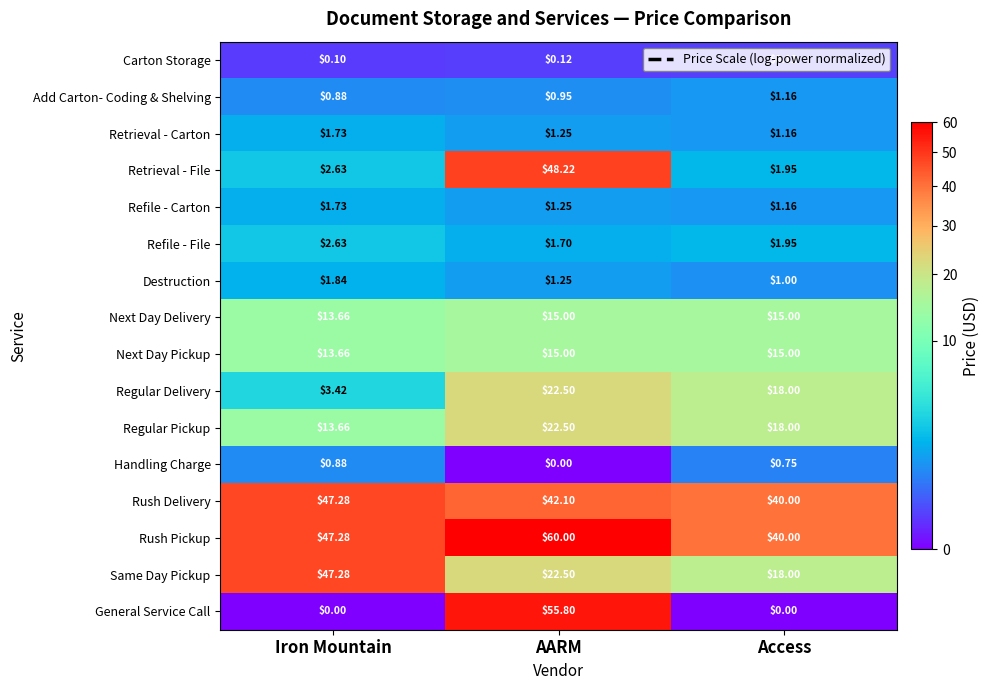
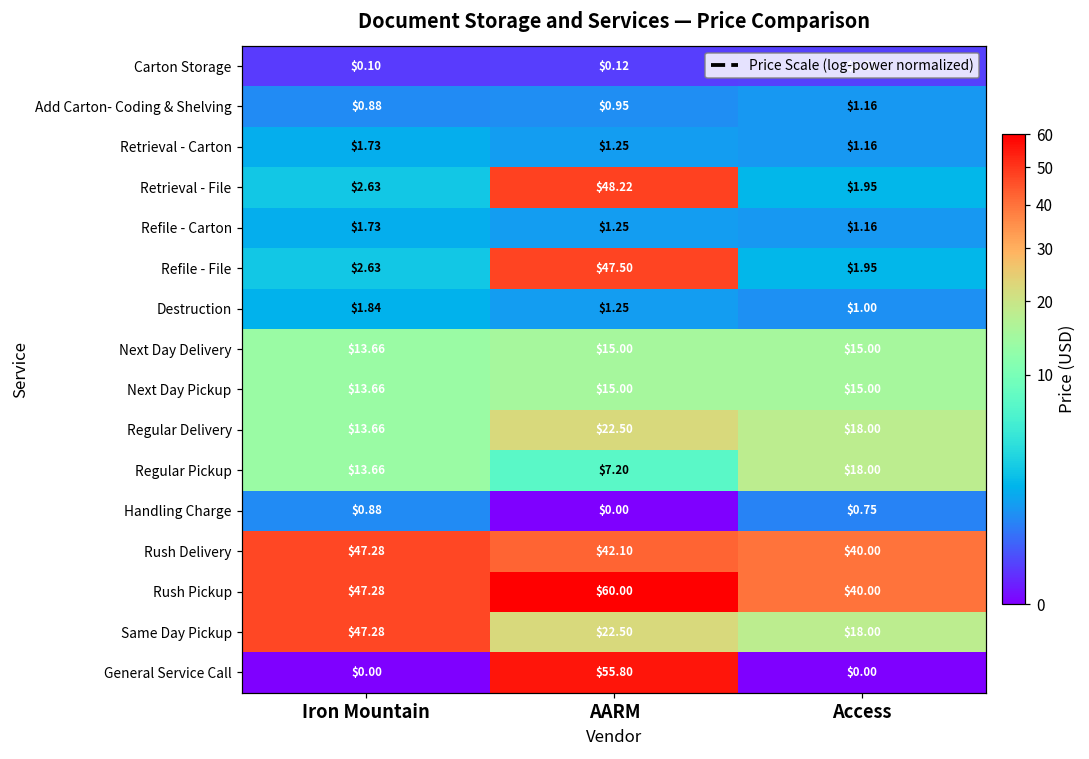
Refile - File, AARM: $1.70 -> $47.50
Regular Delivery, Iron Mountain: $3.42 -> $13.66
Regular Pickup, AARM: $22.50 -> $7.20
